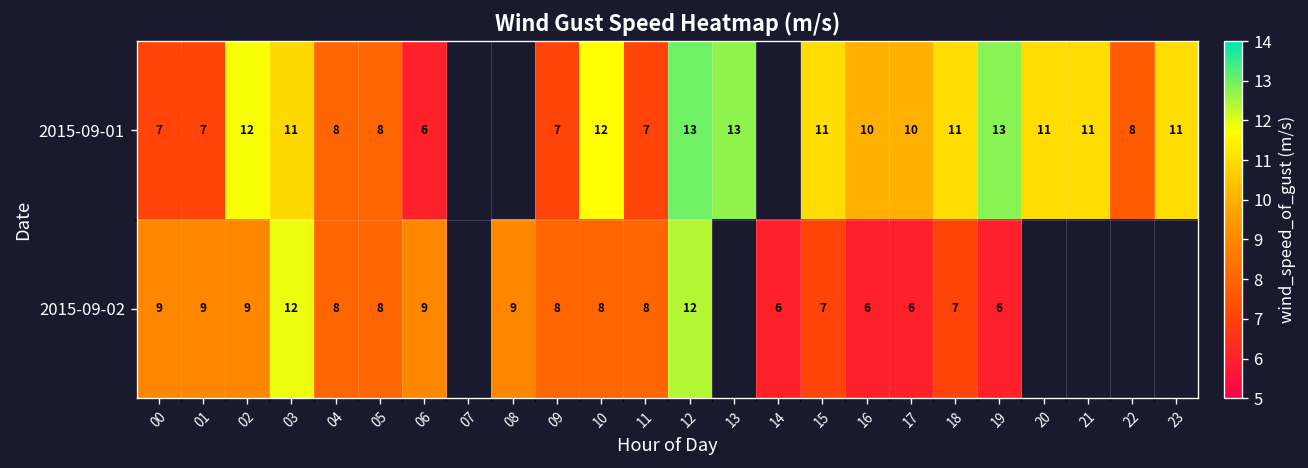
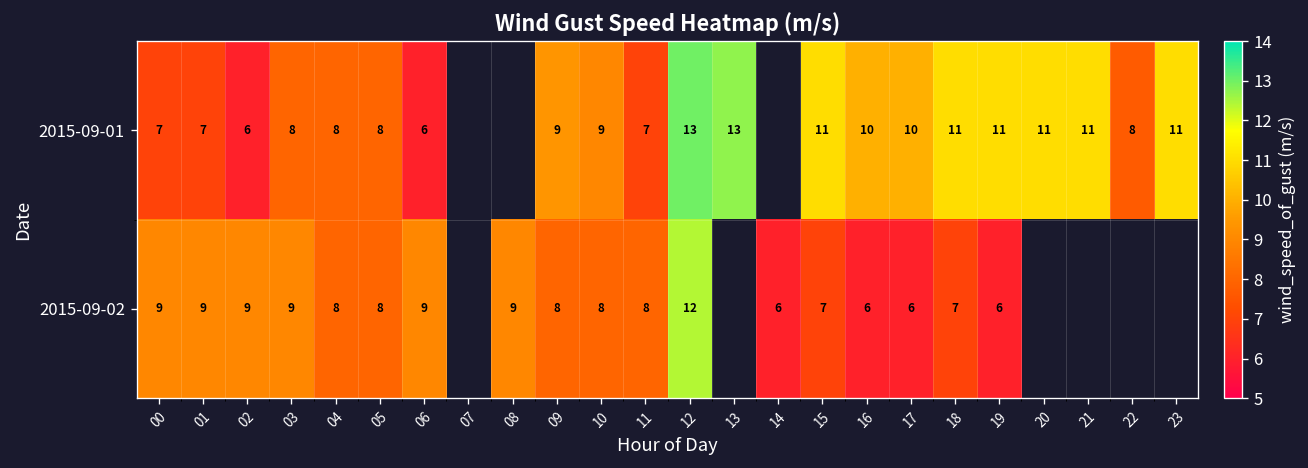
2015-09-01, 02: 12 -> 6
2015-09-01, 03: 11 -> 8
2015-09-01, 09: 7 -> 9
2015-09-01, 10: 12 -> 9
2015-09-01, 19: 13 -> 11
2015-09-02, 03: 12 -> 9
